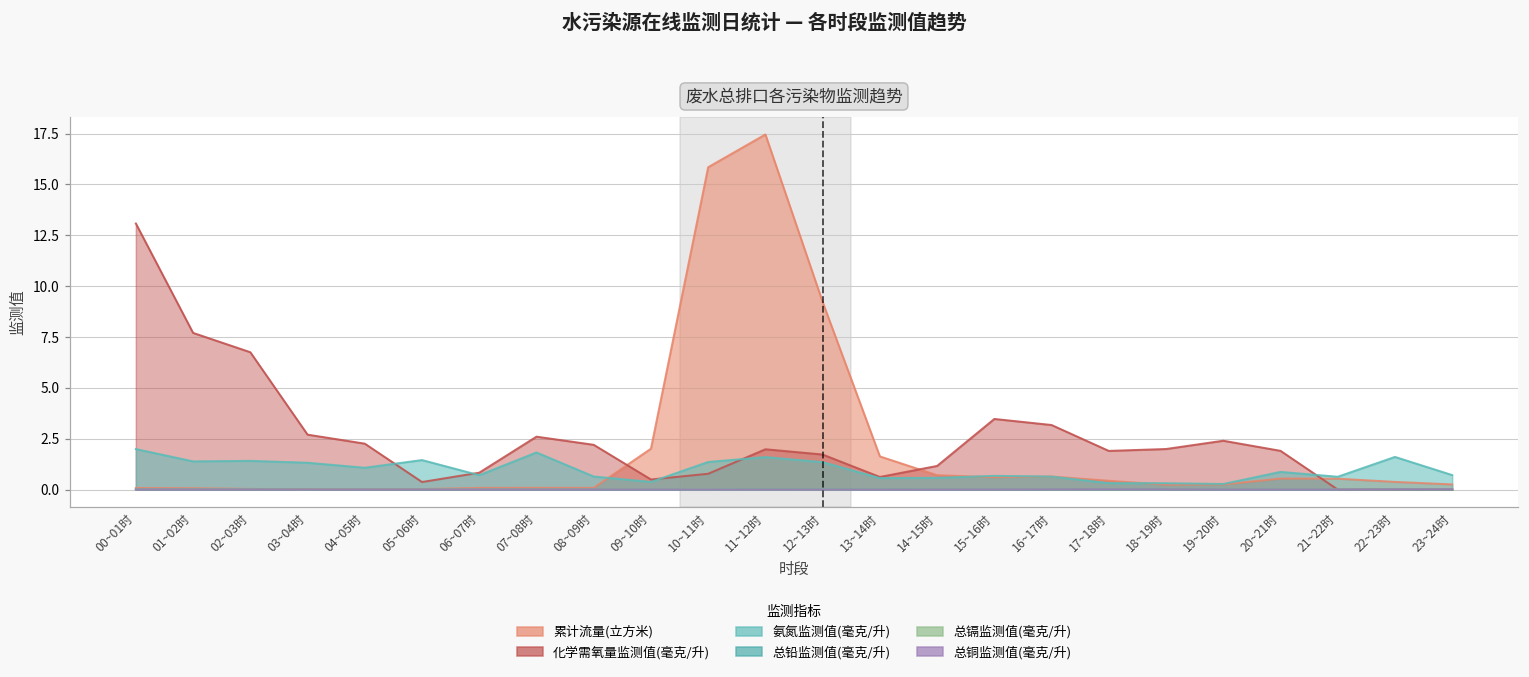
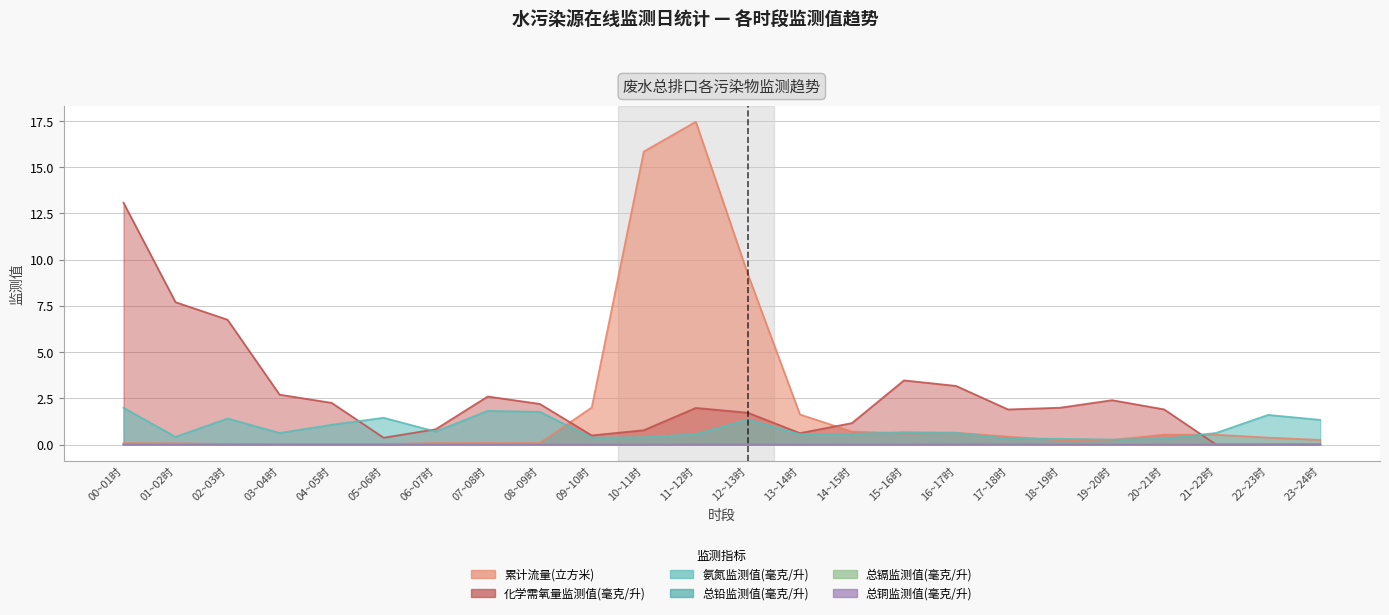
氨氮监测值(毫克/升), 01~02时: 1.4 -> 0.4
氨氮监测值(毫克/升), 03~04时: 1.3 -> 0.6
氨氮监测值(毫克/升), 08~09时: 0.6 -> 1.8
氨氮监测值(毫克/升), 10~11时: 1.4 -> 0.4
氨氮监测值(毫克/升), 11~12时: 1.6 -> 0.6
氨氮监测值(毫克/升), 20~21时: 0.9 -> 0.3
氨氮监测值(毫克/升), 23~24时: 0.7 -> 1.3
